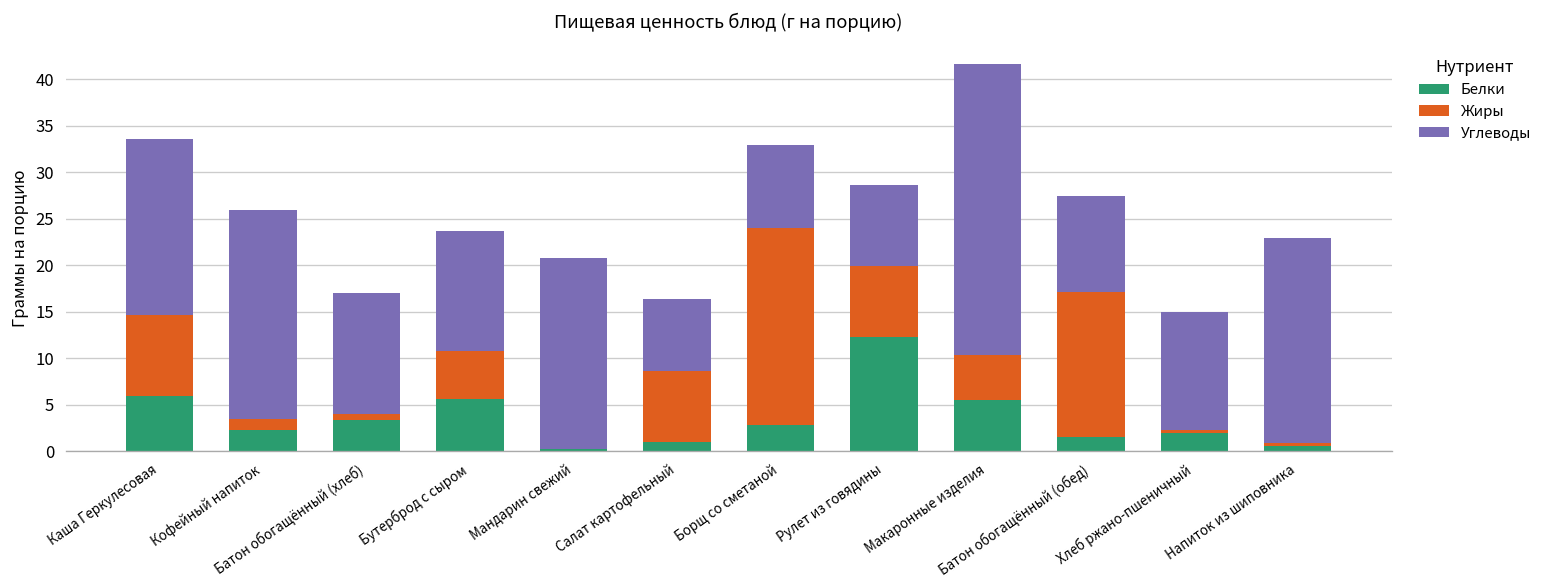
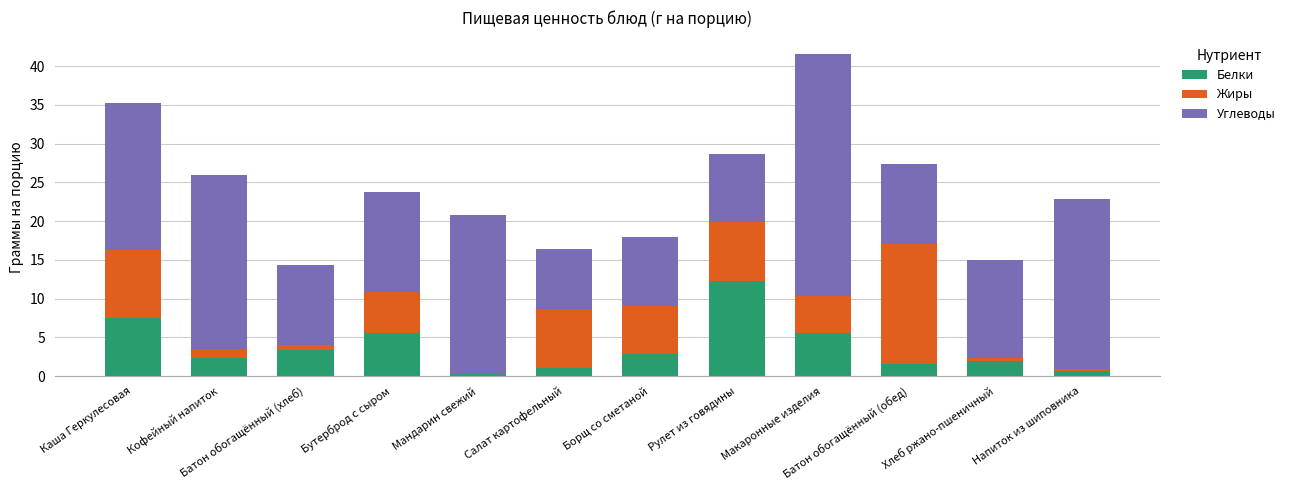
Белки, Каша Геркулесовая: 6 -> 8
Углеводы, Батон обогащённый (хлеб): 13 -> 10
Жиры, Борщ со сметаной: 21 -> 6
